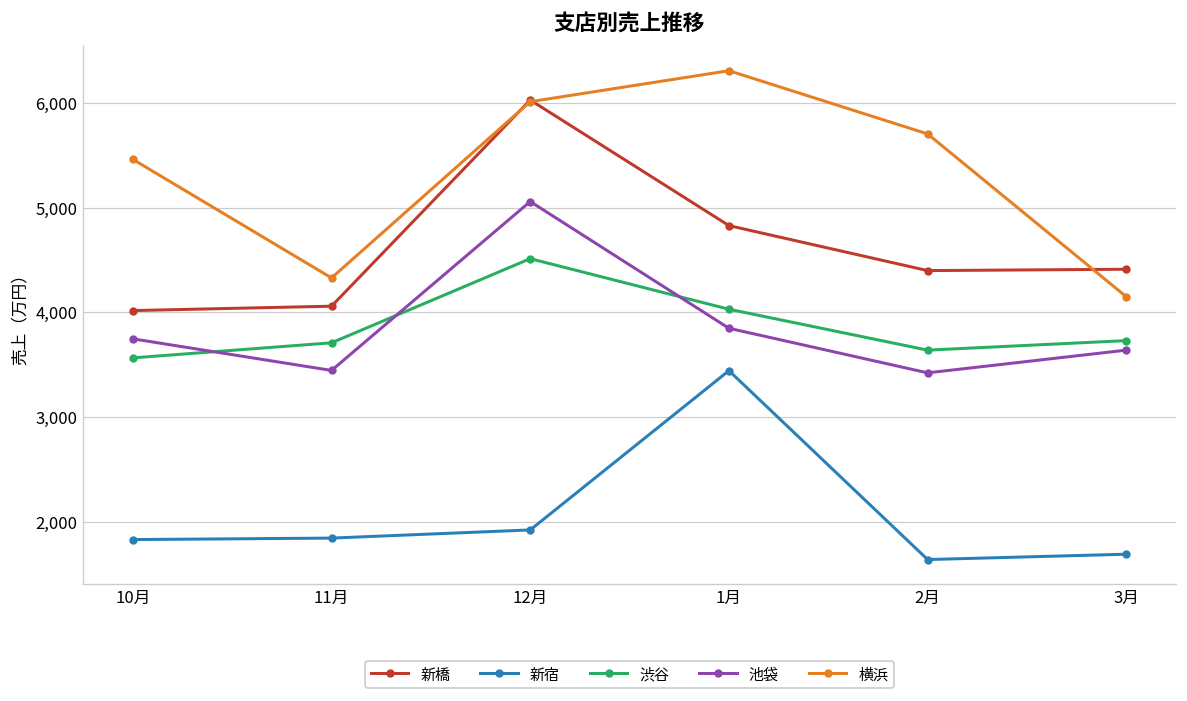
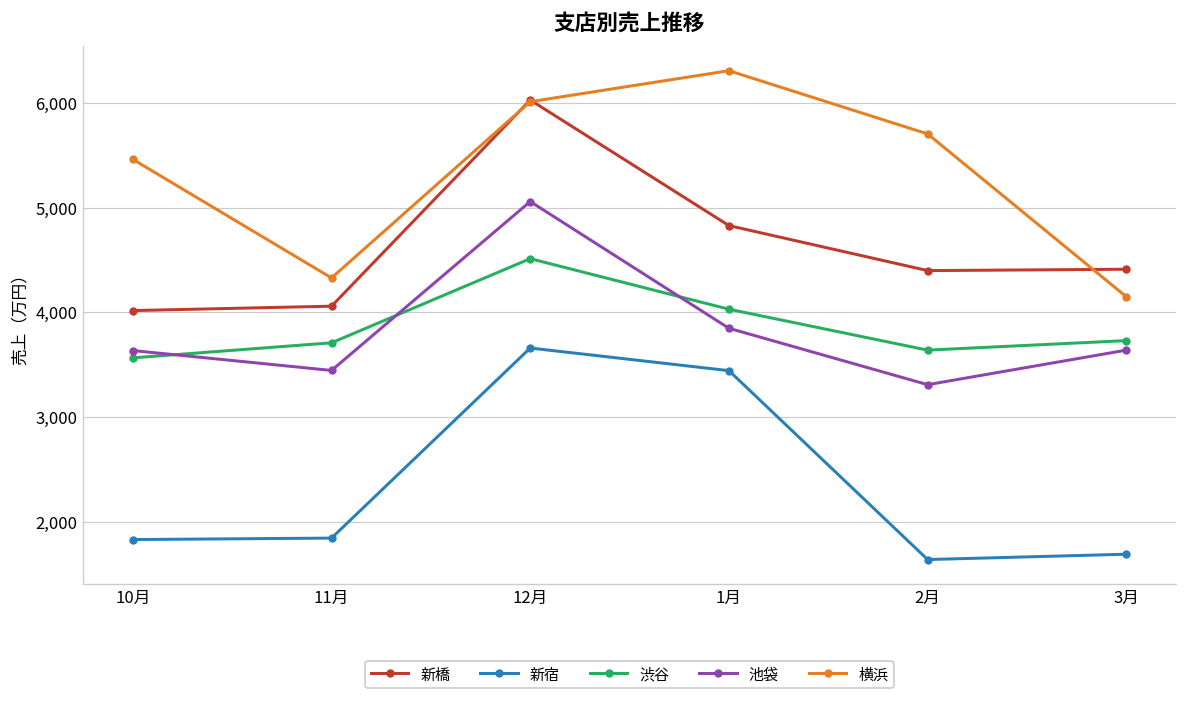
池袋, 10月: 3,700 -> 3,600
新宿, 12月: 1,900 -> 3,700
池袋, 2月: 3,400 -> 3,300
